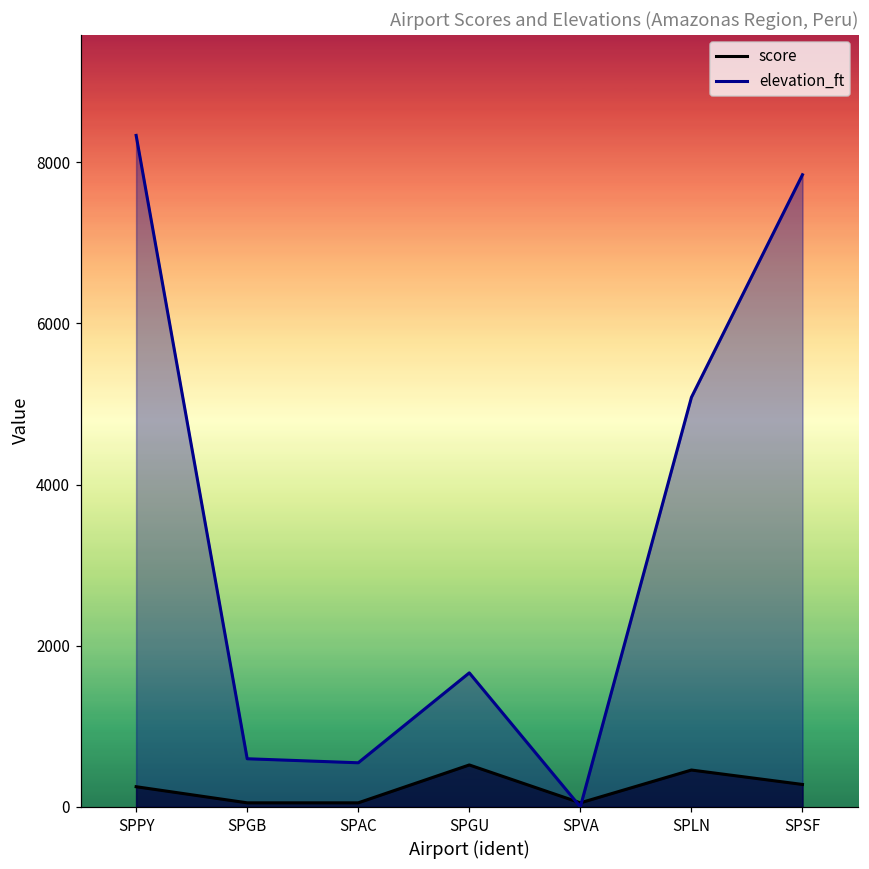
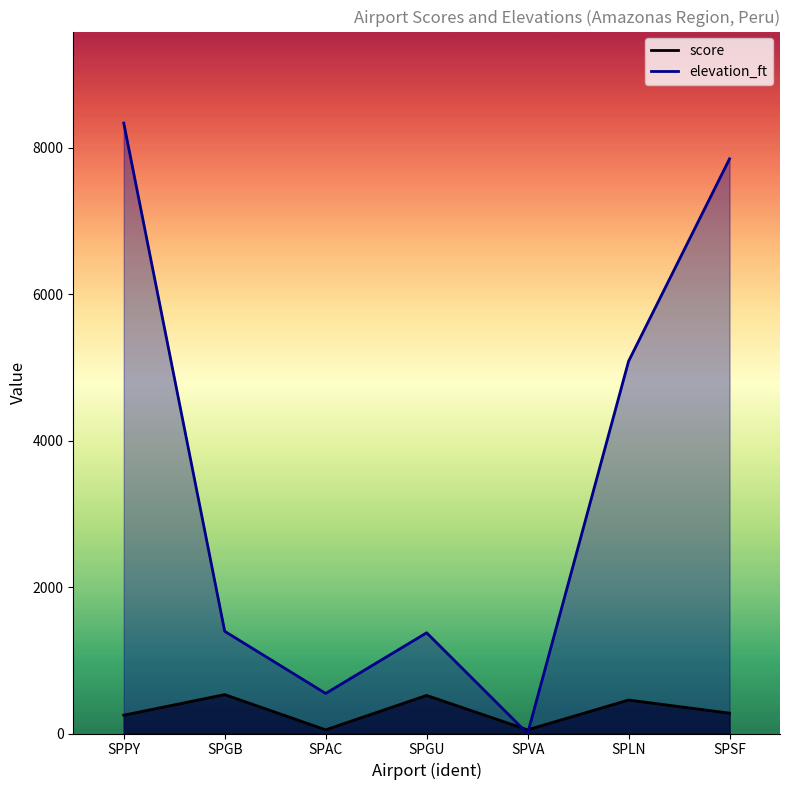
score, SPGB: 100 -> 500
elevation_ft, SPGB: 600 -> 1400
elevation_ft, SPGU: 1700 -> 1400
